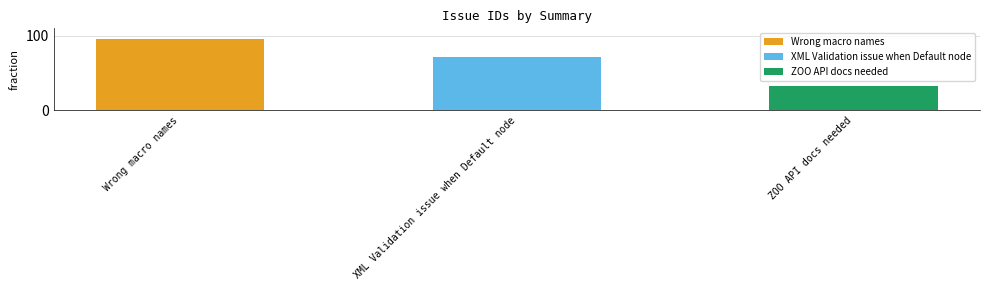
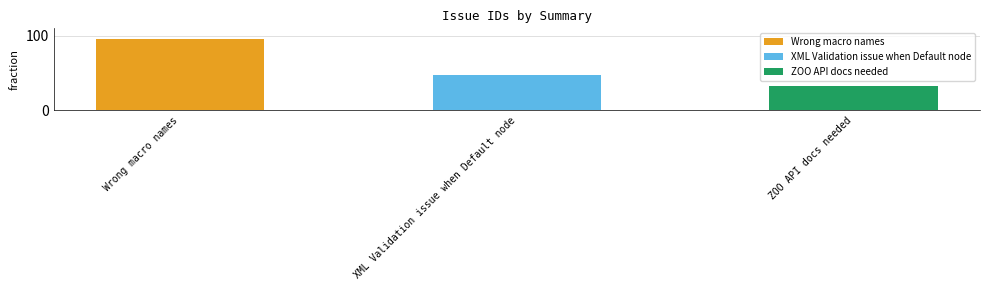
XML Validation issue when Default node: 70 -> 50
